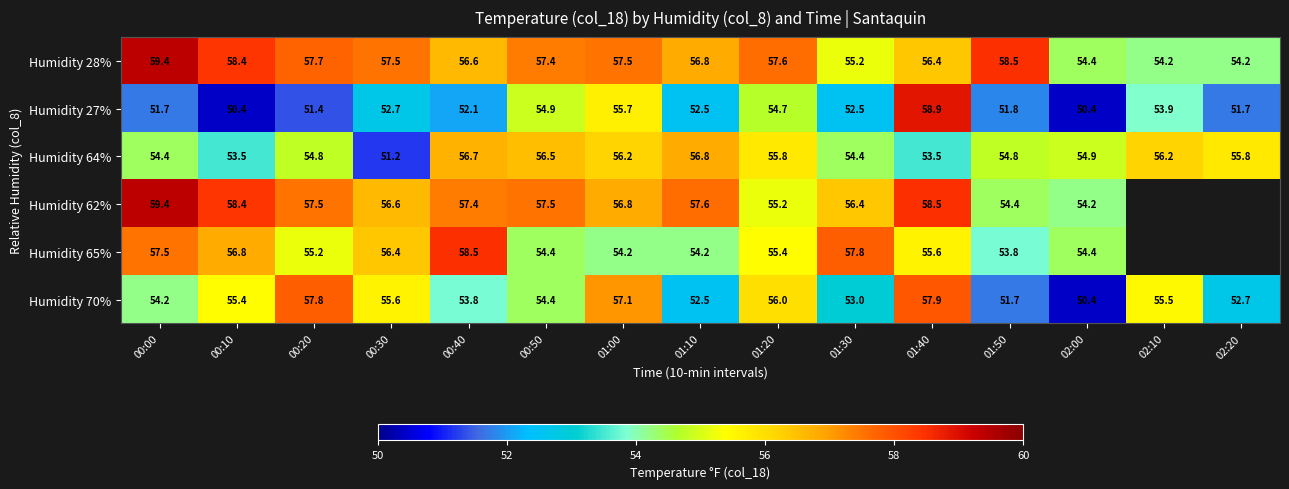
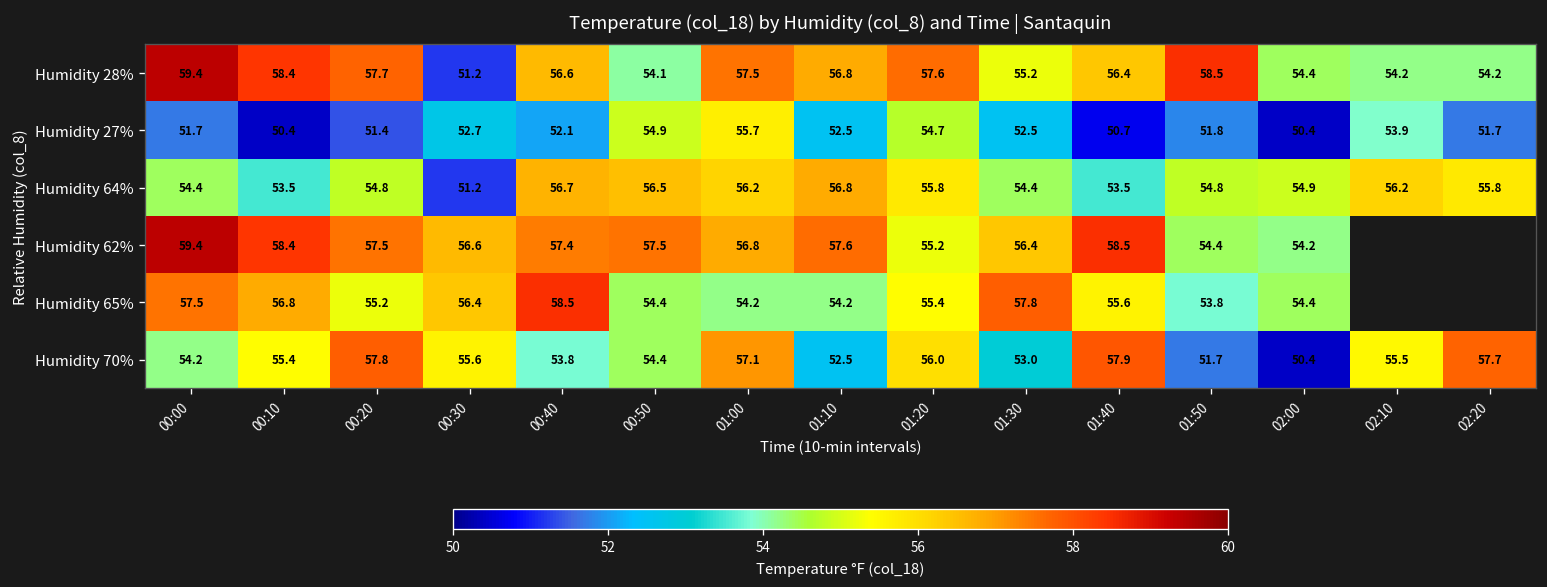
Humidity 28%, 00:30: 57.5 -> 51.2
Humidity 28%, 00:50: 57.4 -> 54.1
Humidity 27%, 01:40: 58.9 -> 50.7
Humidity 70%, 02:20: 52.7 -> 57.7
